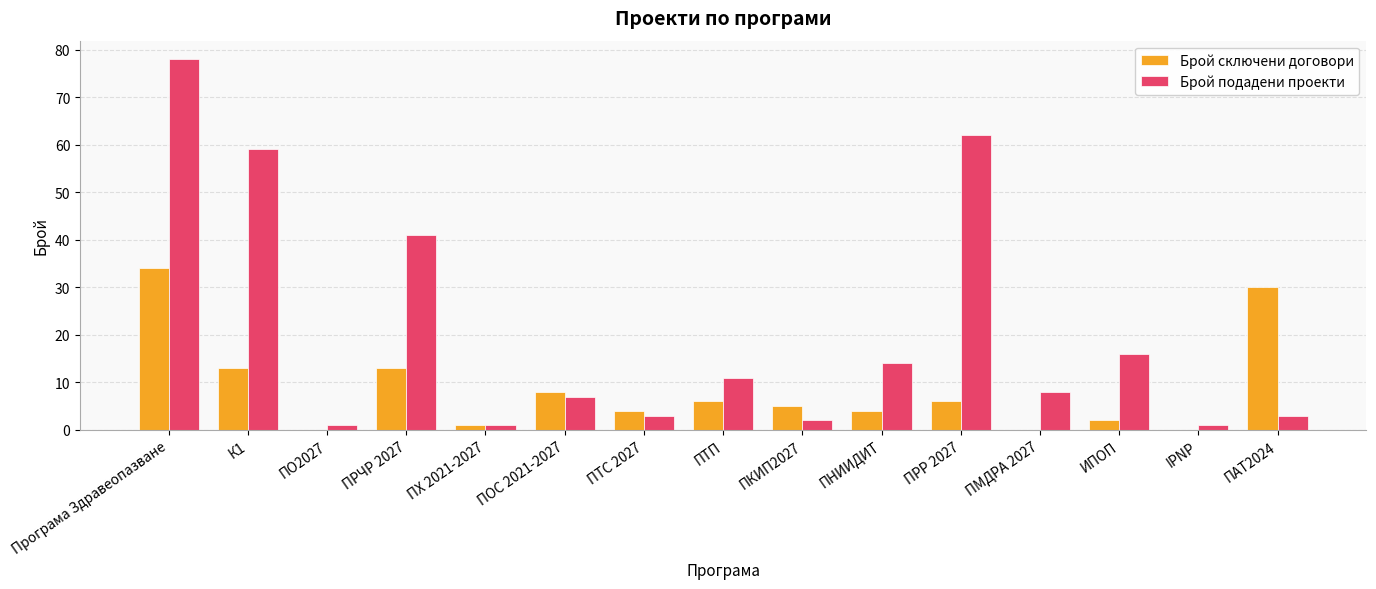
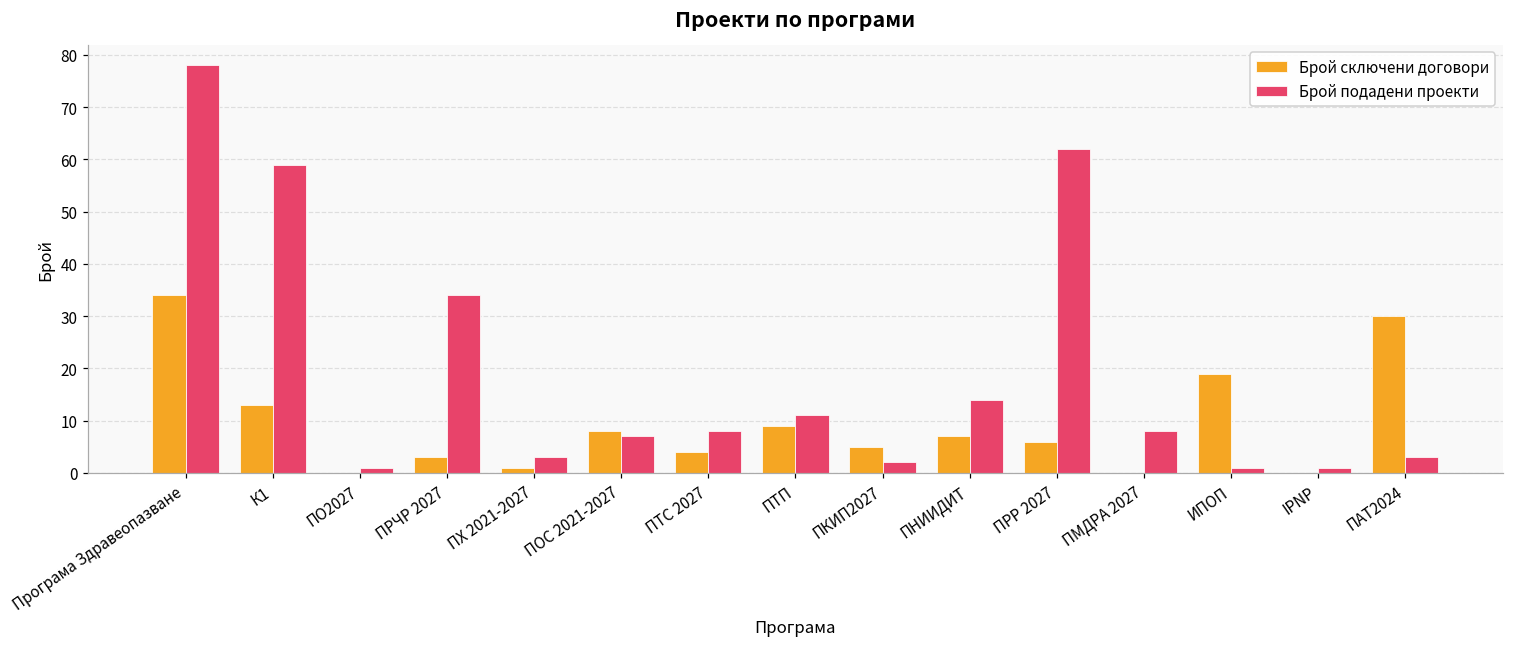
Брой сключени договори, ПРЧР 2027: 13 -> 3
Брой подадени проекти, ПРЧР 2027: 41 -> 34
Брой подадени проекти, ПХ 2021-2027: 1 -> 3
Брой подадени проекти, ПТС 2027: 3 -> 8
Брой сключени договори, ПТП: 6 -> 9
Брой сключени договори, ПНИИДИТ: 4 -> 7
Брой сключени договори, ИПОП: 2 -> 19
Брой подадени проекти, ИПОП: 16 -> 1
